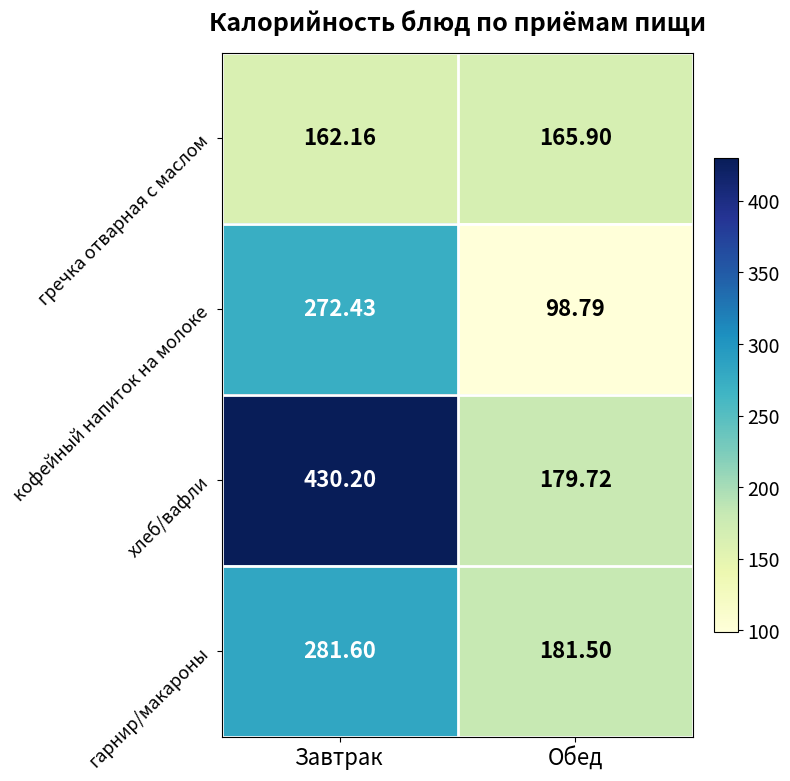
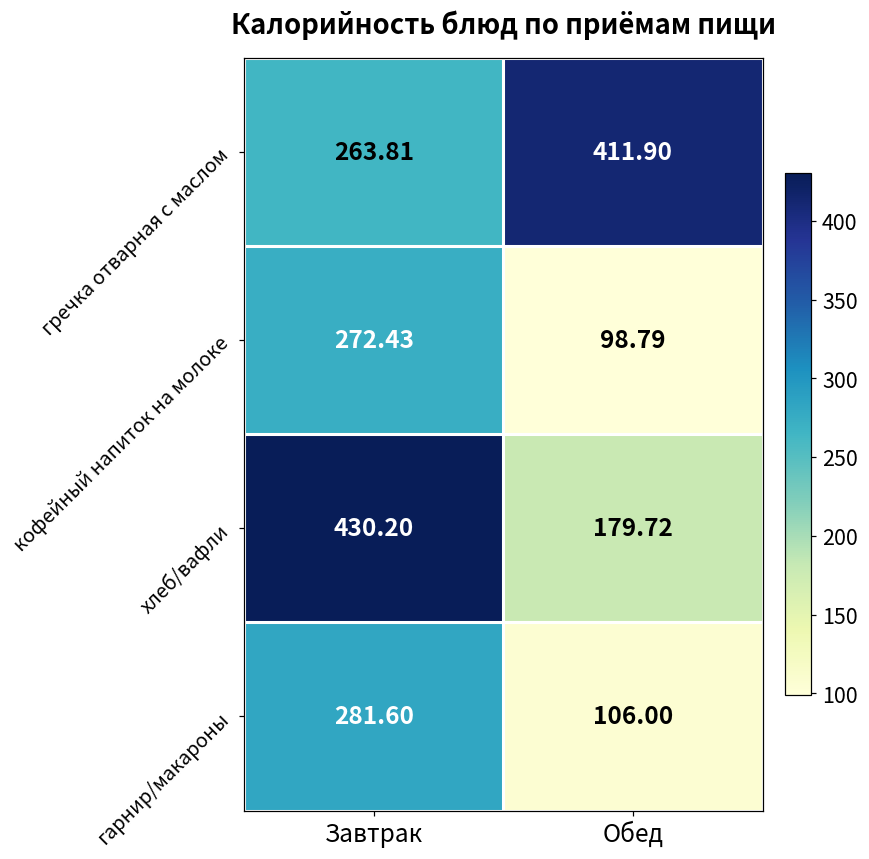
гречка отварная с маслом, Завтрак: 162.16 -> 263.81
гречка отварная с маслом, Обед: 165.90 -> 411.90
гарнир/макароны, Обед: 181.50 -> 106.00
